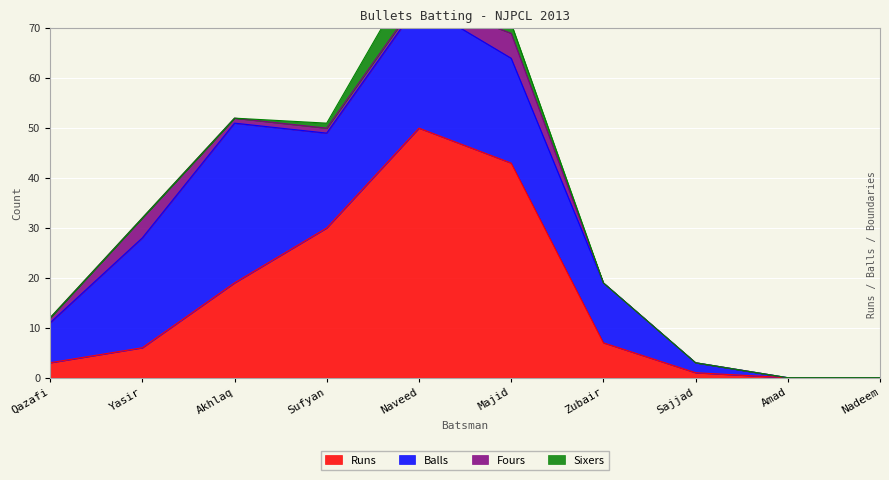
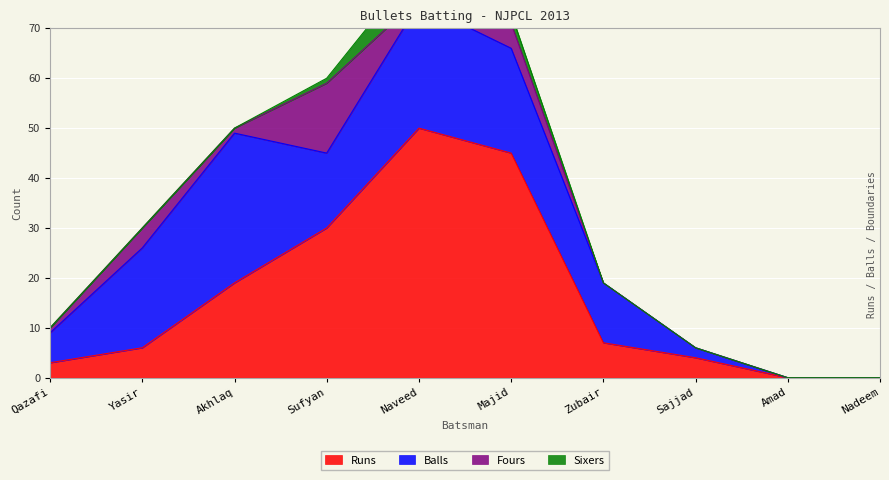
Balls, Qazafi: 8 -> 6
Balls, Yasir: 22 -> 20
Balls, Akhlaq: 32 -> 30
Balls, Sufyan: 19 -> 15
Fours, Sufyan: 1 -> 14
Runs, Majid: 43 -> 45
Runs, Sajjad: 1 -> 4
